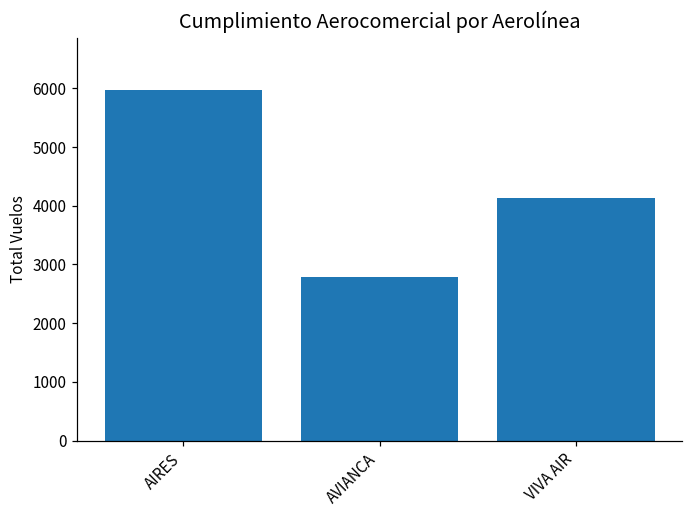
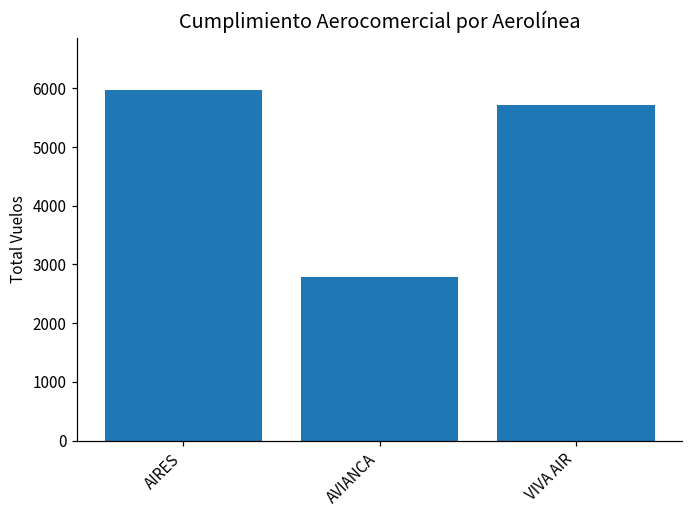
VIVA AIR: 4100 -> 5700
